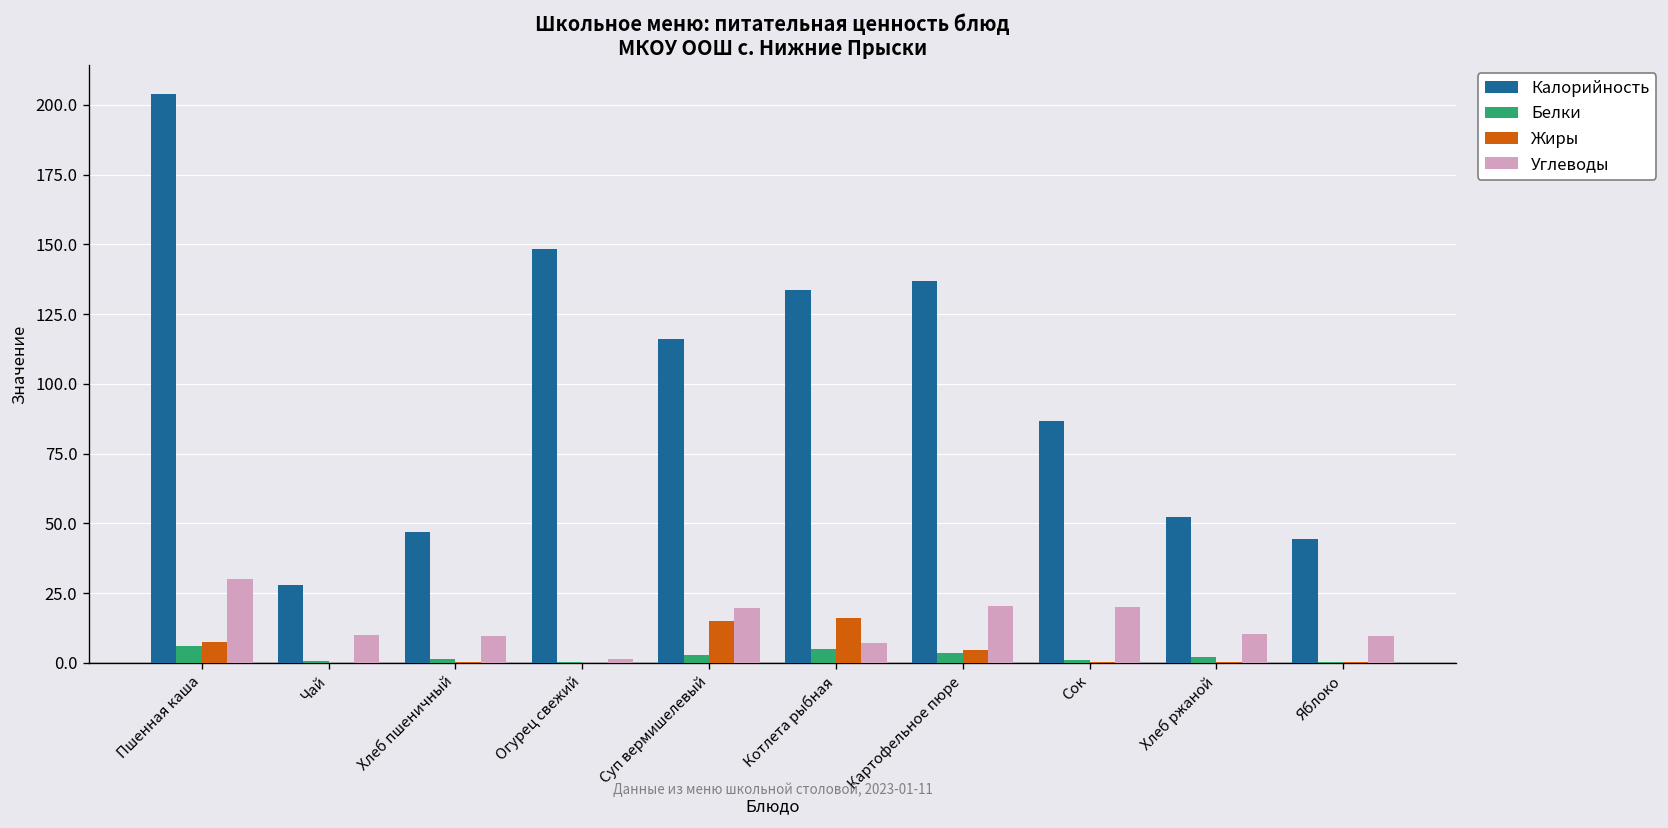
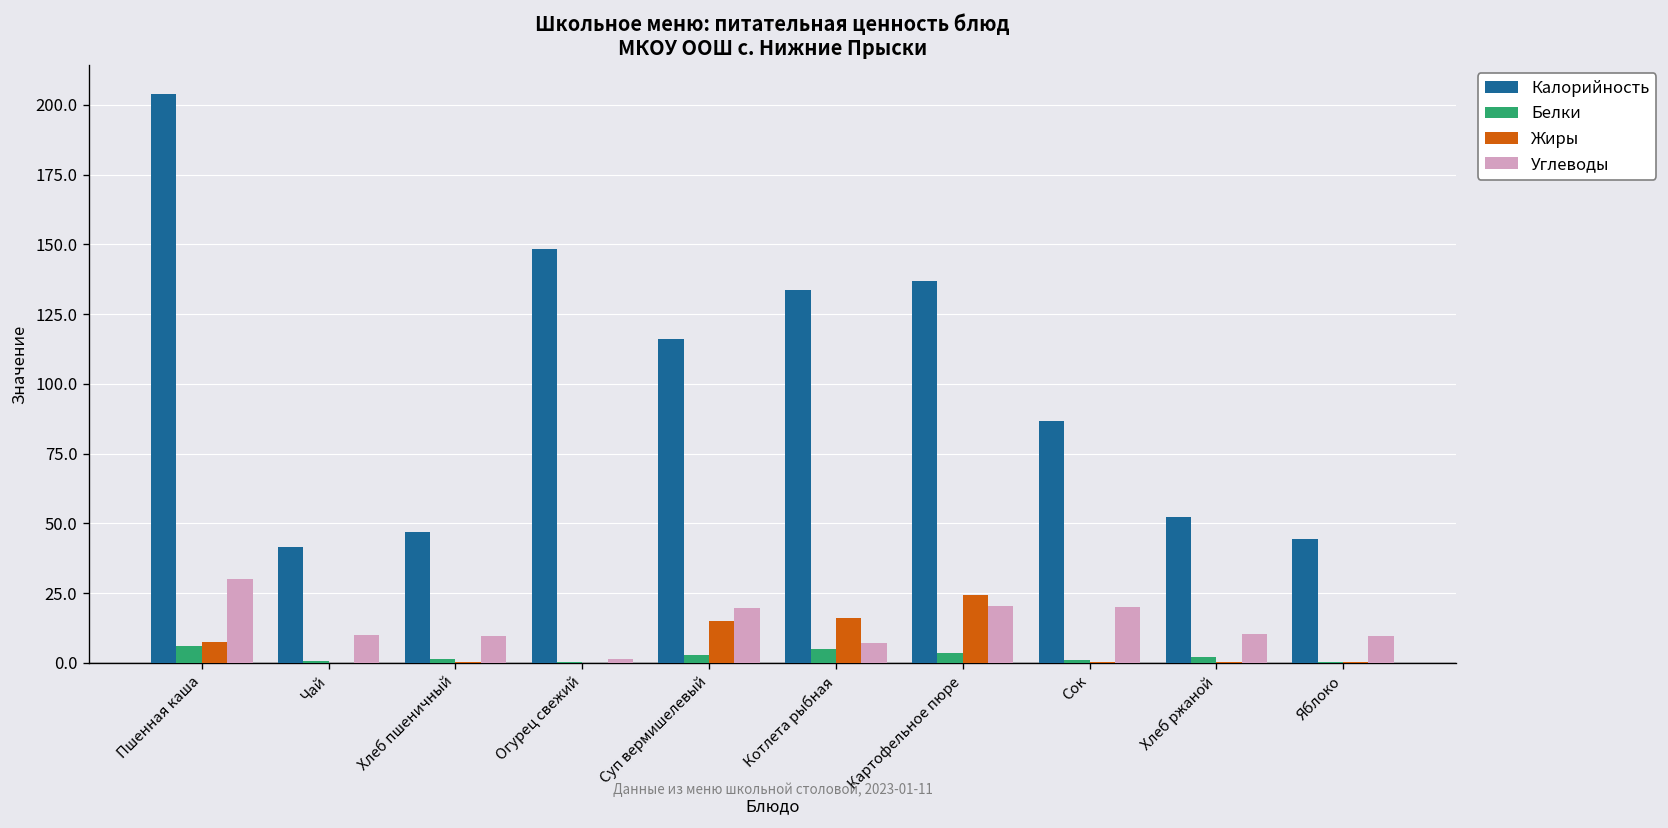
Калорийность, Чай: 28 -> 42
Жиры, Картофельное пюре: 5 -> 24
